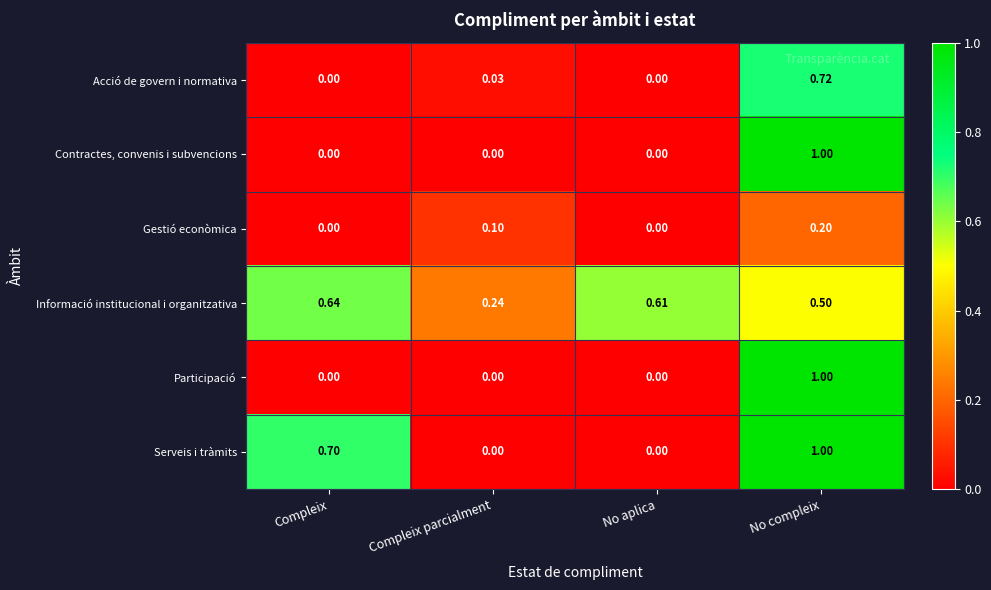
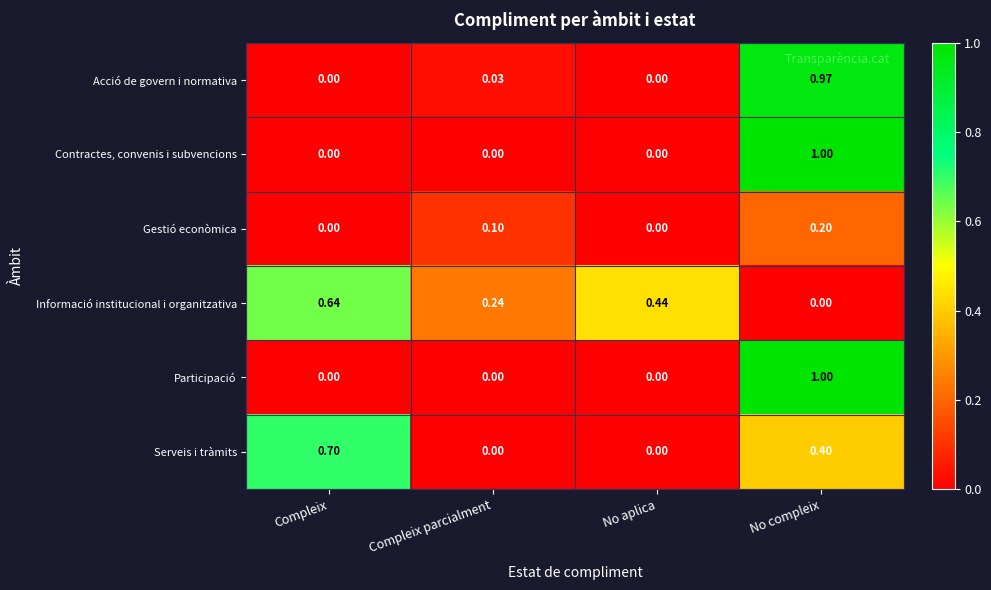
Acció de govern i normativa, No compleix: 0.72 -> 0.97
Informació institucional i organitzativa, No aplica: 0.61 -> 0.44
Informació institucional i organitzativa, No compleix: 0.50 -> 0.00
Serveis i tràmits, No compleix: 1.00 -> 0.40
